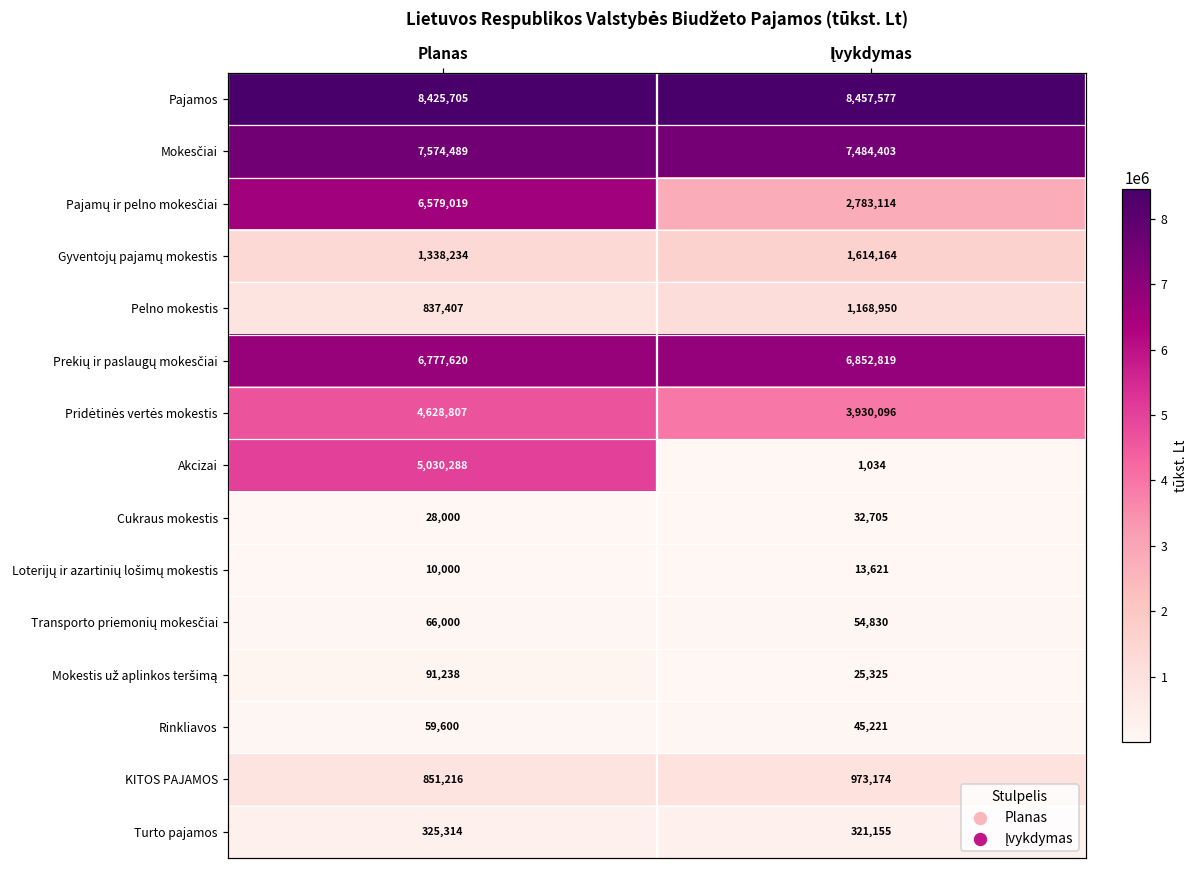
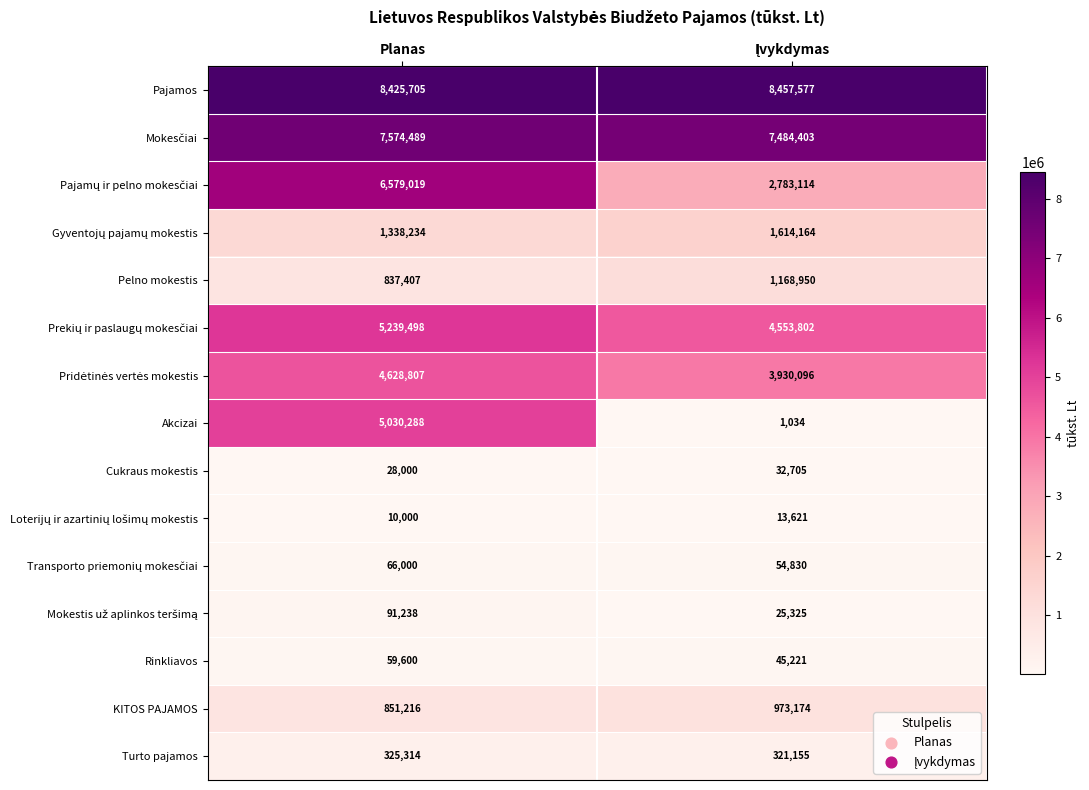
Prekių ir paslaugų mokesčiai, Planas: 6,777,620 -> 5,239,498
Prekių ir paslaugų mokesčiai, Įvykdymas: 6,852,819 -> 4,553,802
